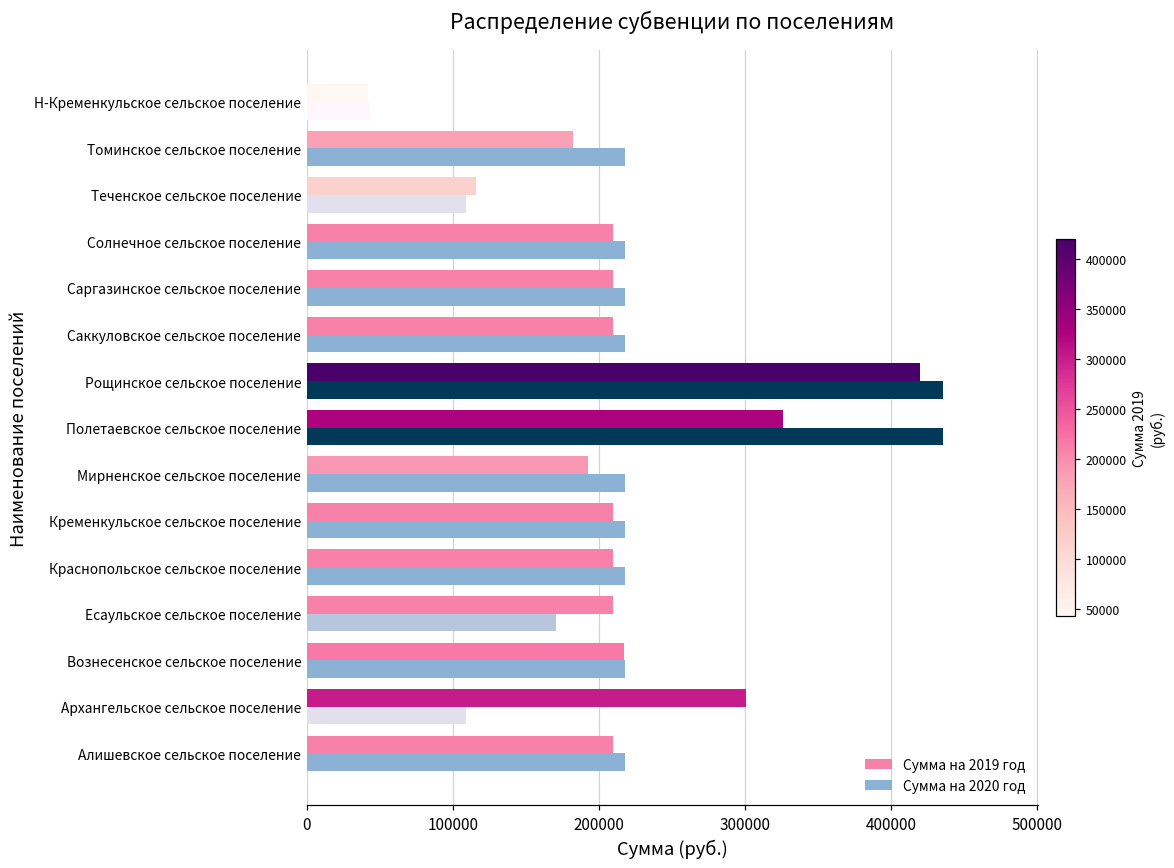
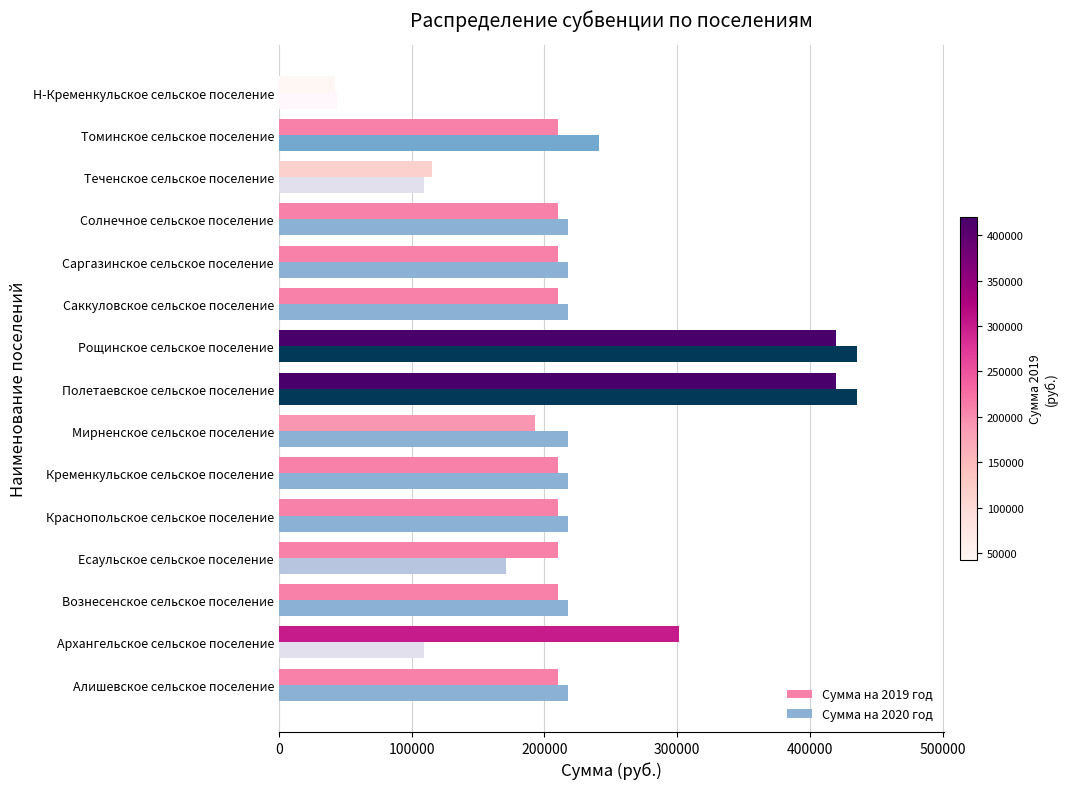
Сумма на 2019 год, Томинское сельское поселение: 182000 -> 210000
Сумма на 2020 год, Томинское сельское поселение: 218000 -> 241000
Сумма на 2019 год, Полетаевское сельское поселение: 326000 -> 420000
Сумма на 2019 год, Вознесенское сельское поселение: 217000 -> 210000
